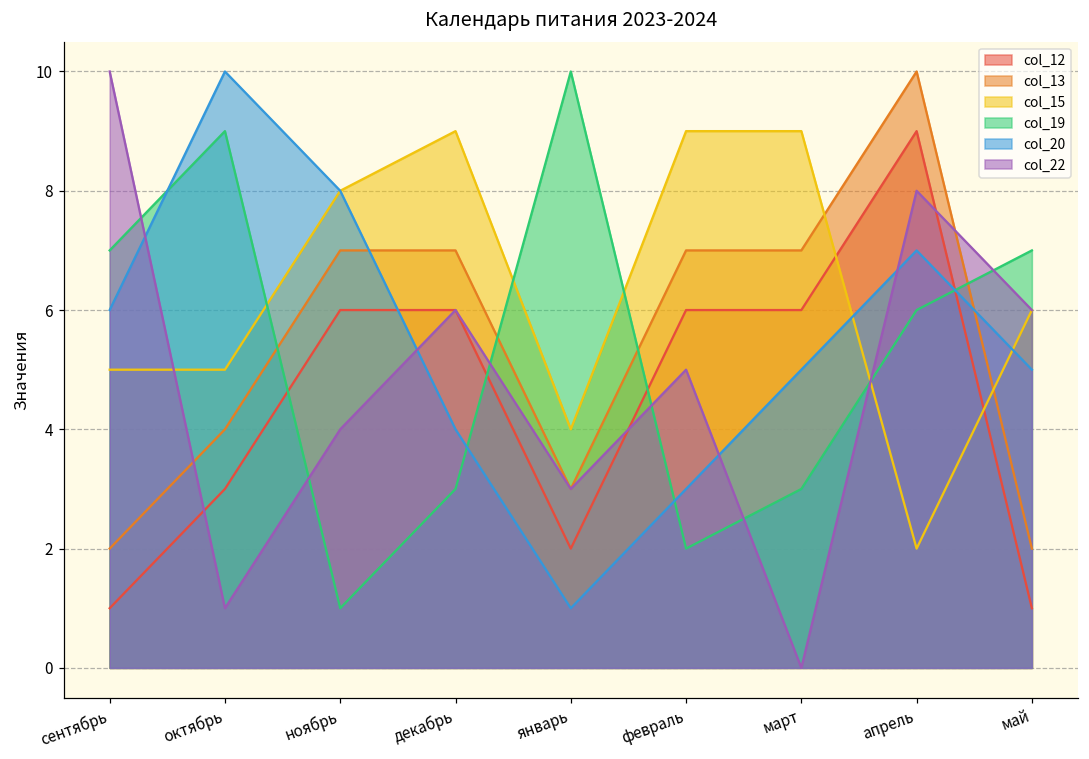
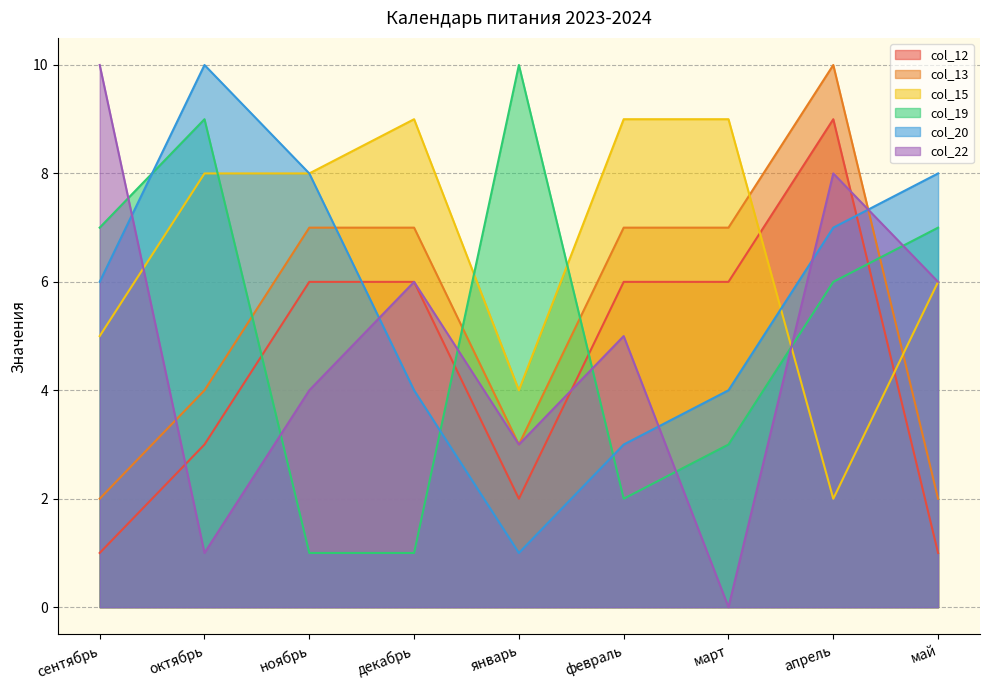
col_15, октябрь: 5 -> 8
col_19, декабрь: 3 -> 1
col_20, март: 5 -> 4
col_20, май: 5 -> 8
